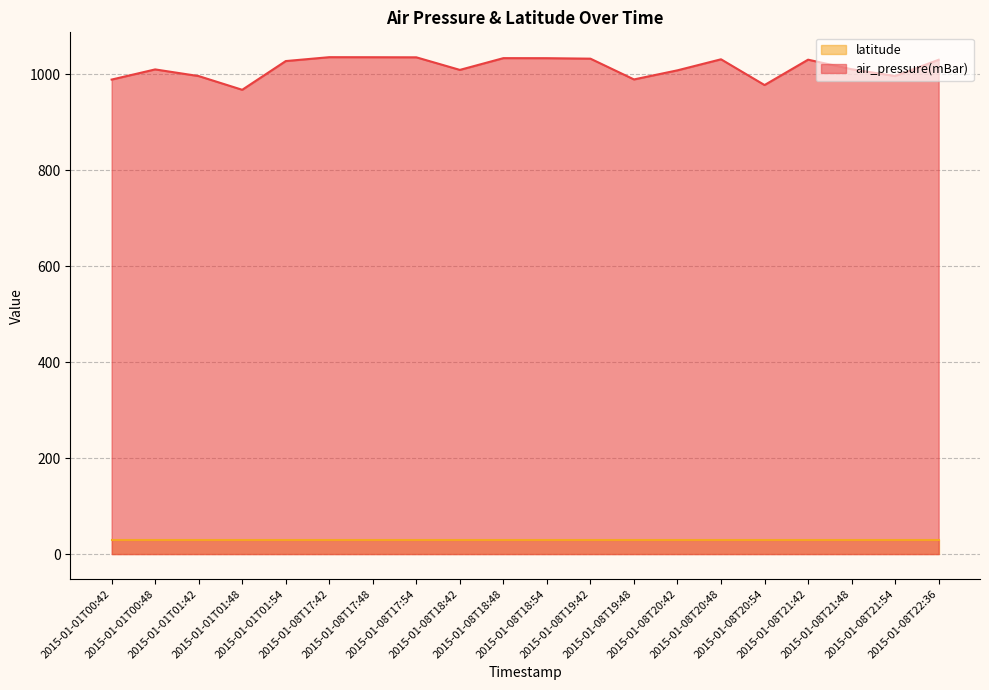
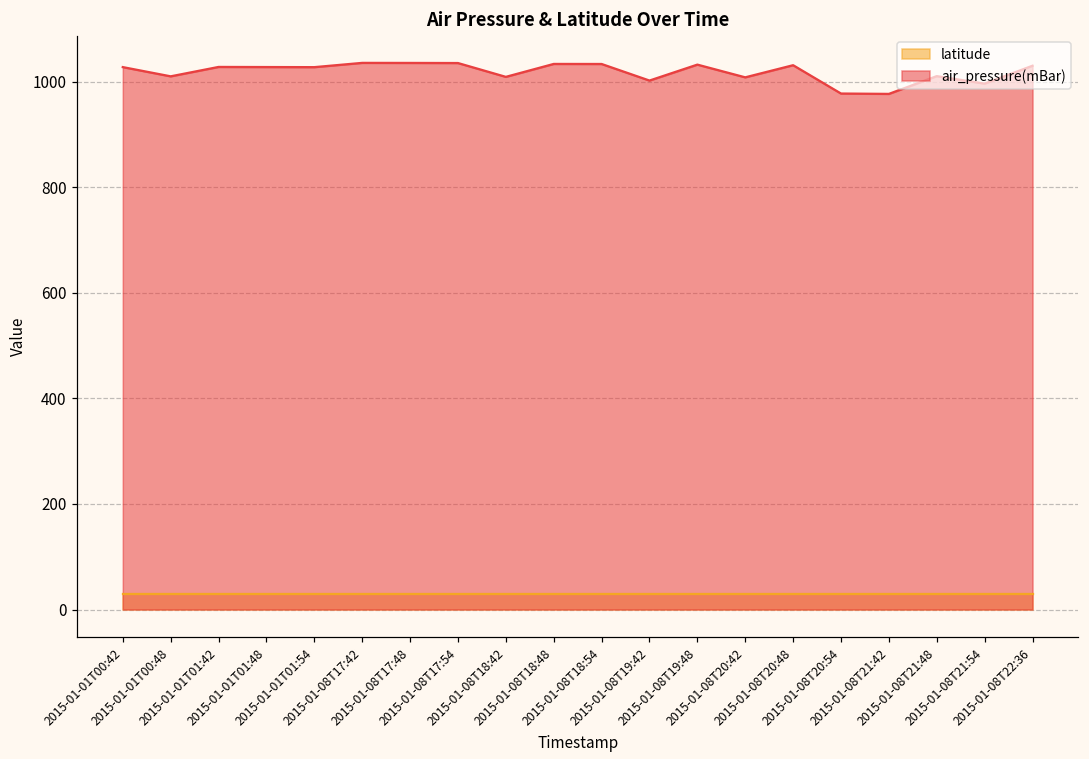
air_pressure(mBar), 2015-01-01T00:42: 990 -> 1030
air_pressure(mBar), 2015-01-01T01:42: 1000 -> 1030
air_pressure(mBar), 2015-01-01T01:48: 970 -> 1030
air_pressure(mBar), 2015-01-08T19:42: 1030 -> 1000
air_pressure(mBar), 2015-01-08T19:48: 990 -> 1030
air_pressure(mBar), 2015-01-08T21:42: 1030 -> 980
